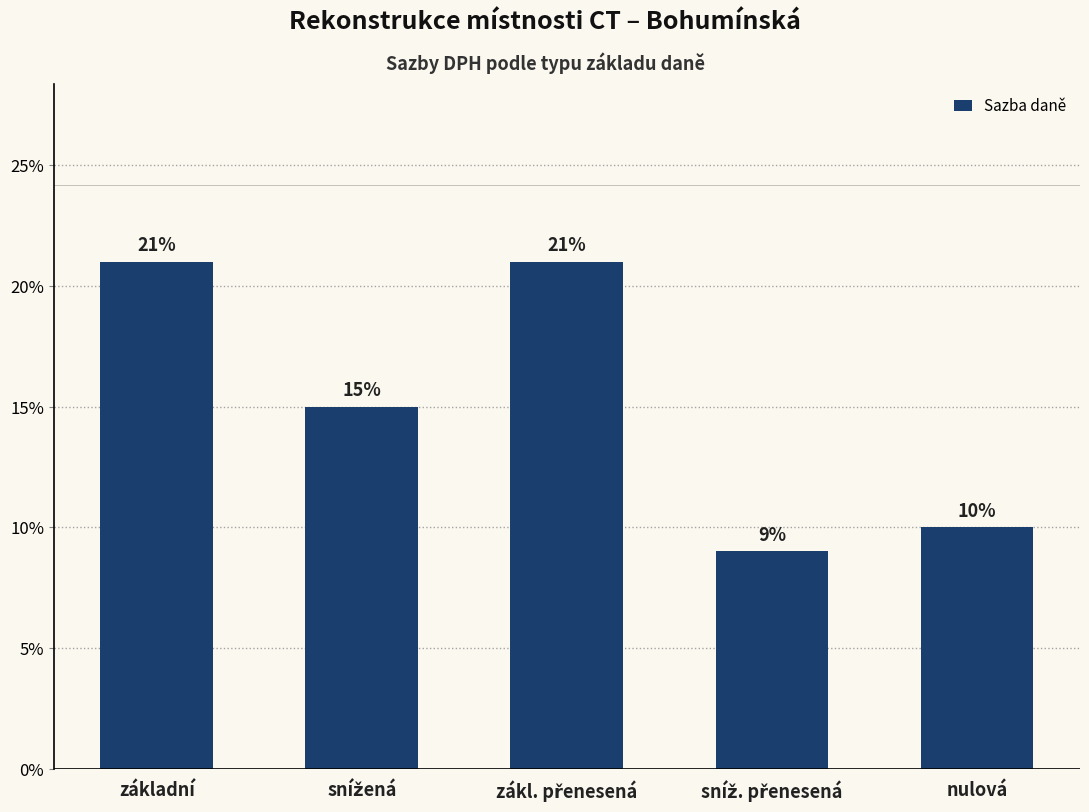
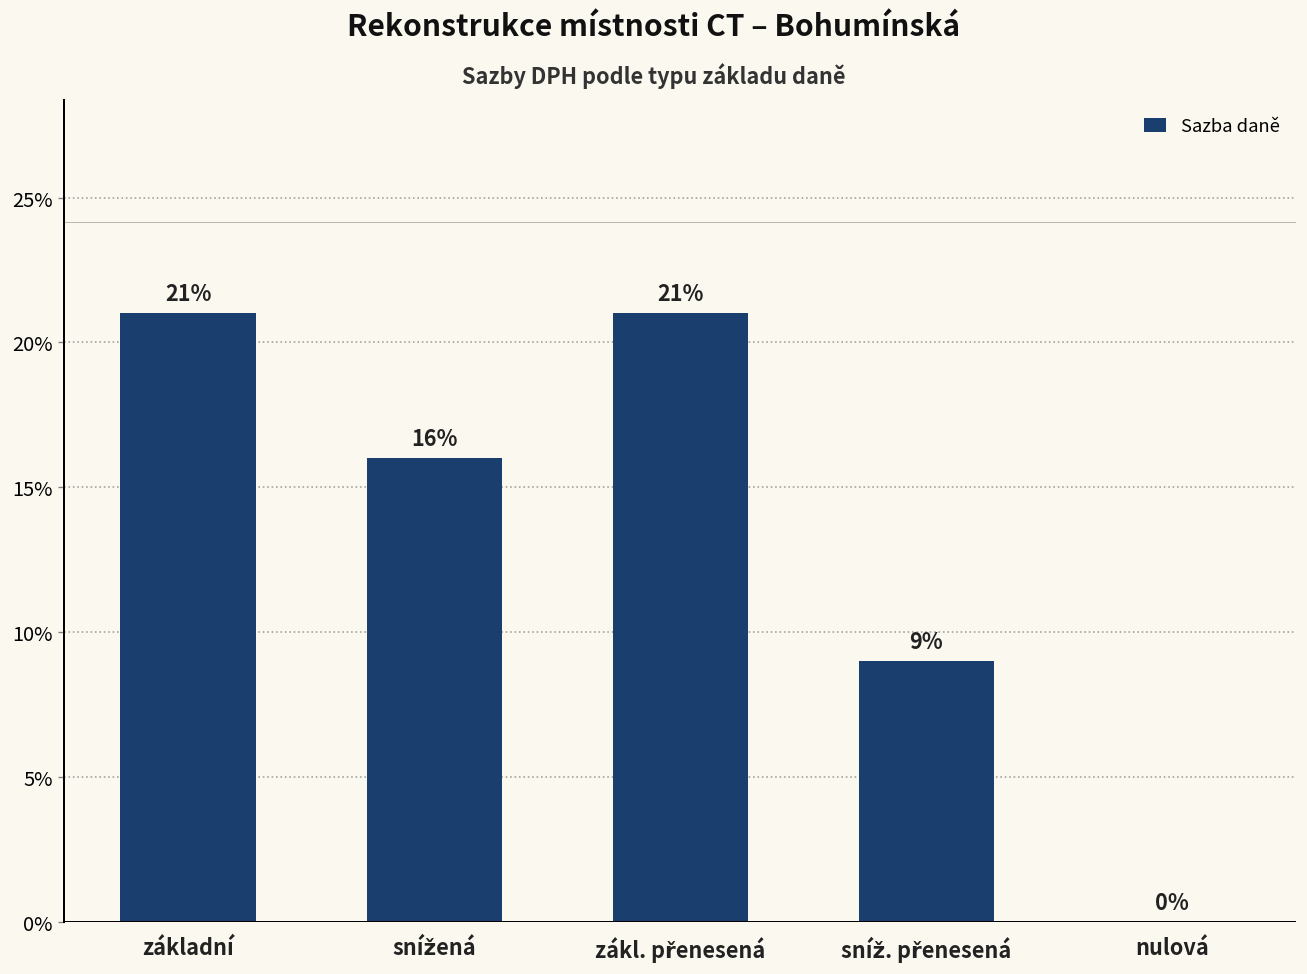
snížená: 15% -> 16%
nulová: 10% -> 0%
